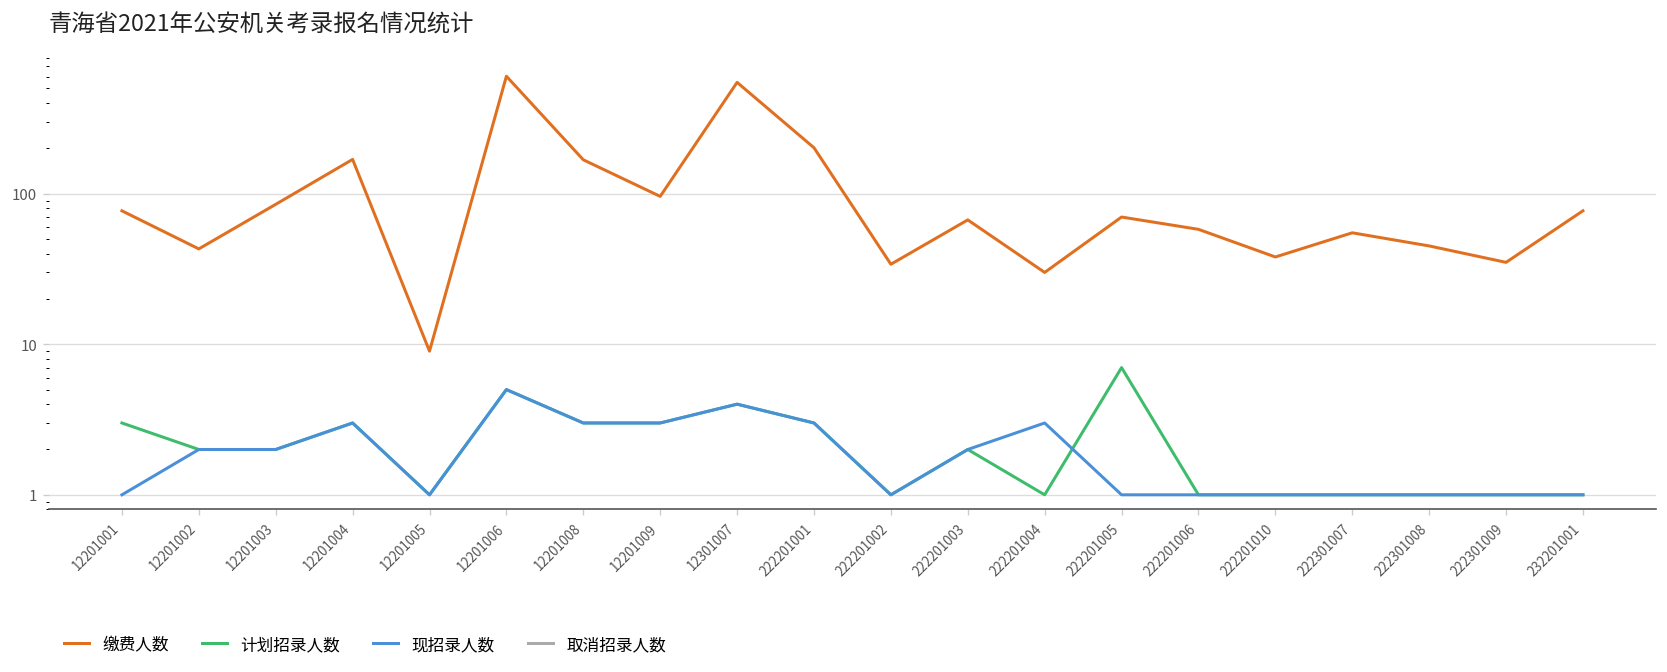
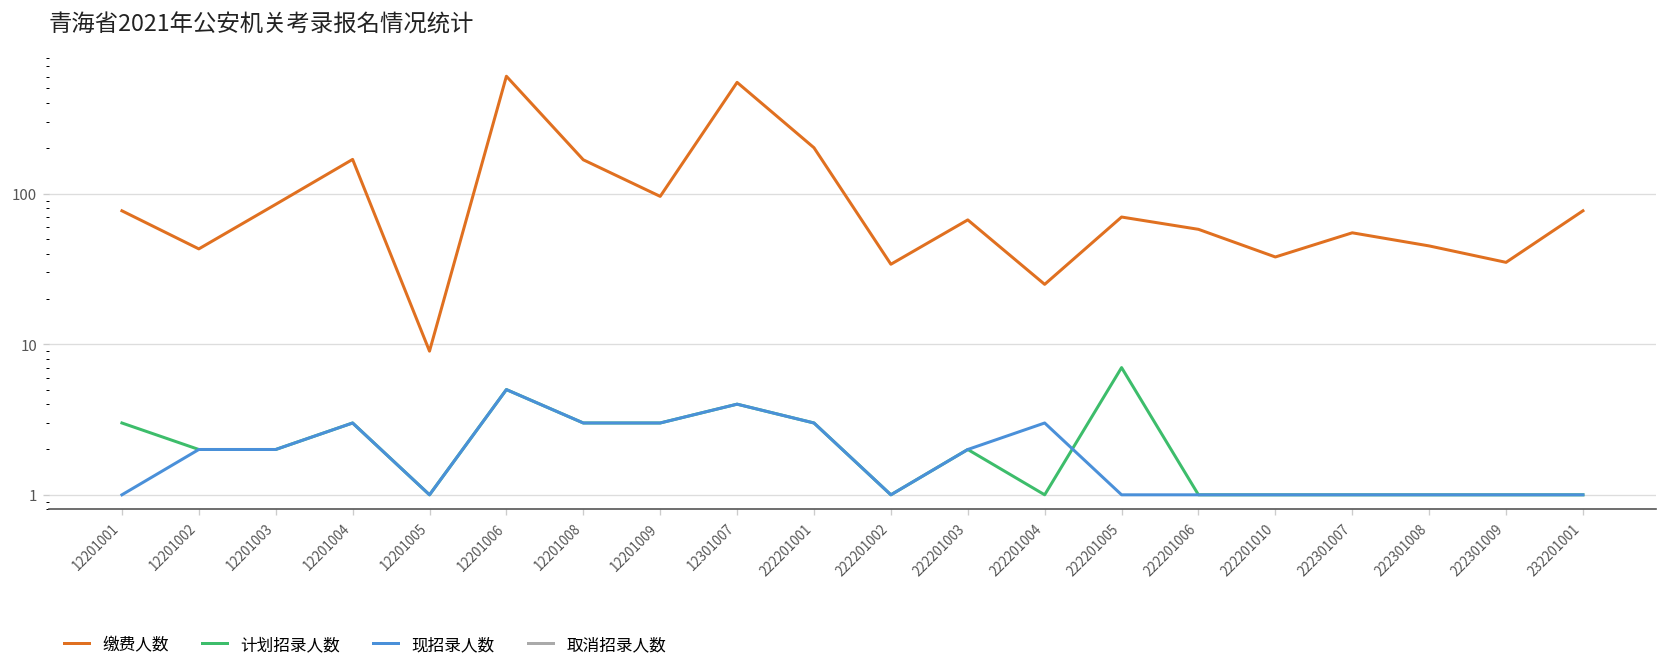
缴费人数, 222201004: 30 -> 25
